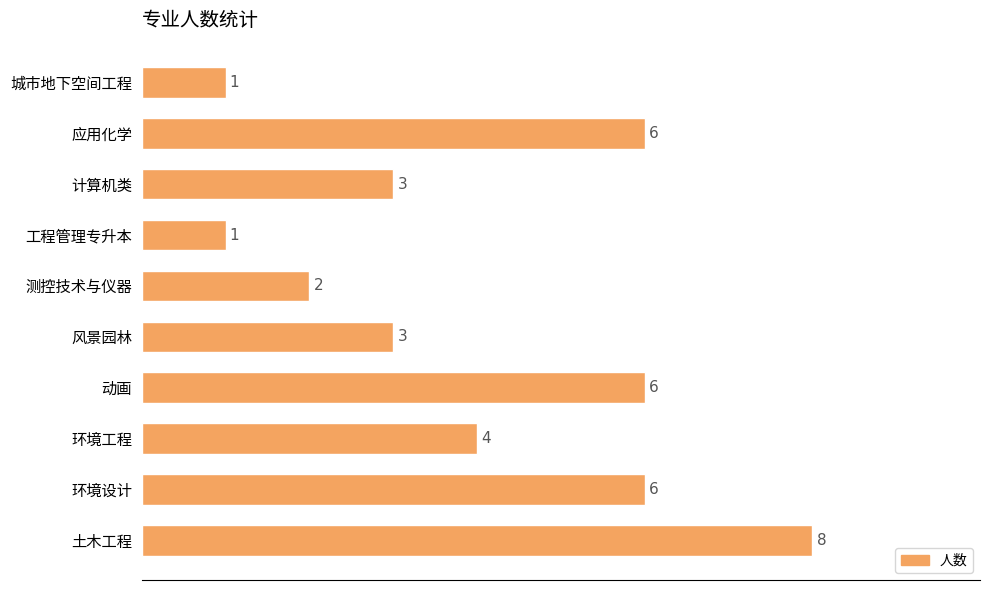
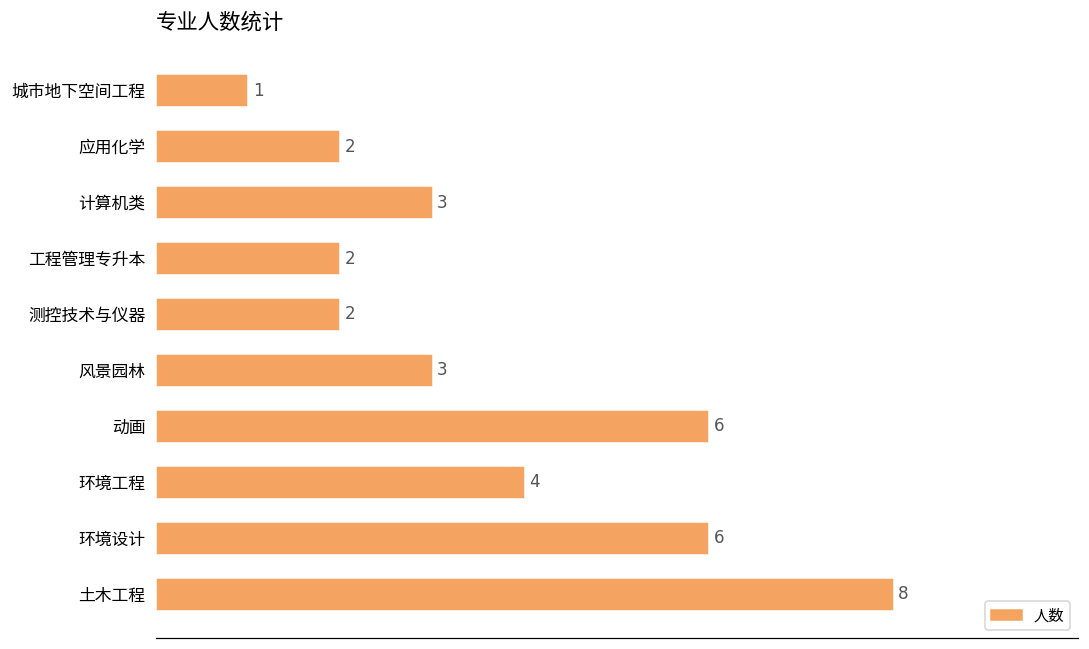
应用化学: 6 -> 2
工程管理专升本: 1 -> 2
